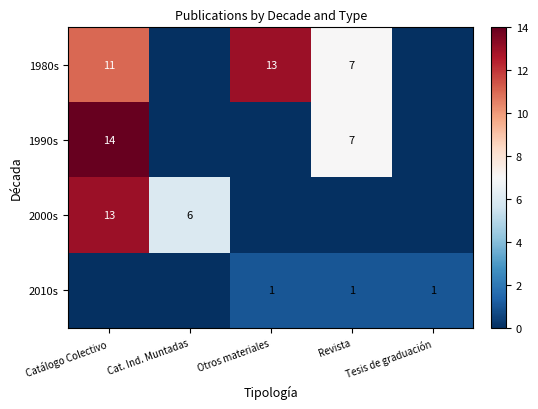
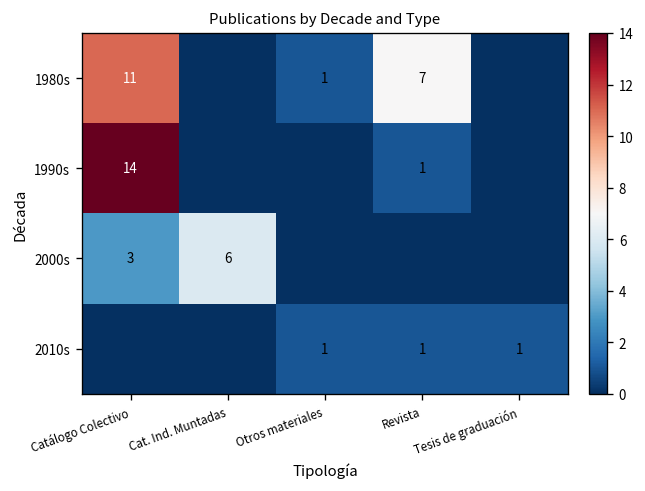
1980s, Otros materiales: 13 -> 1
1990s, Revista: 7 -> 1
2000s, Catálogo Colectivo: 13 -> 3
